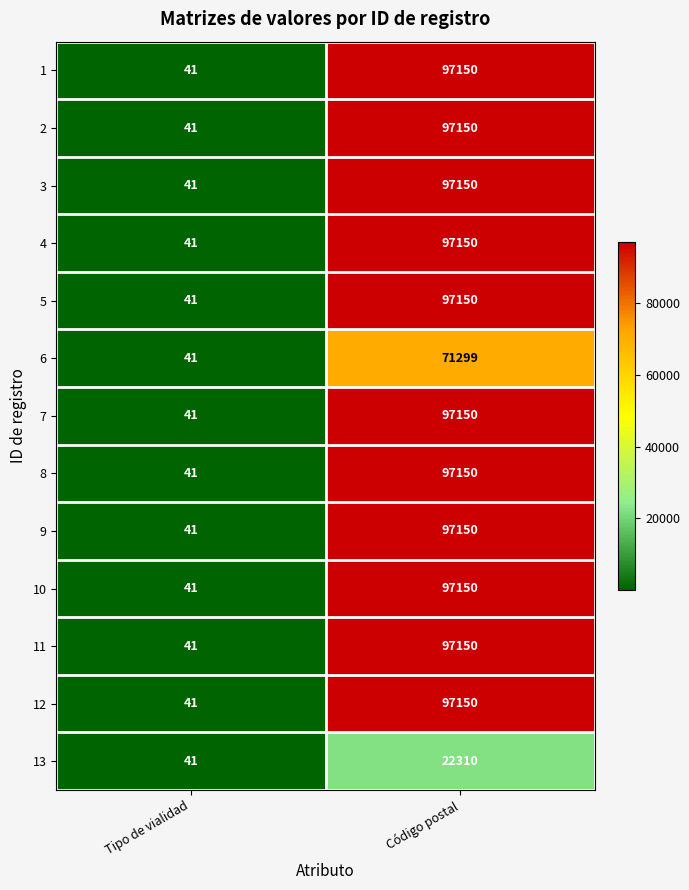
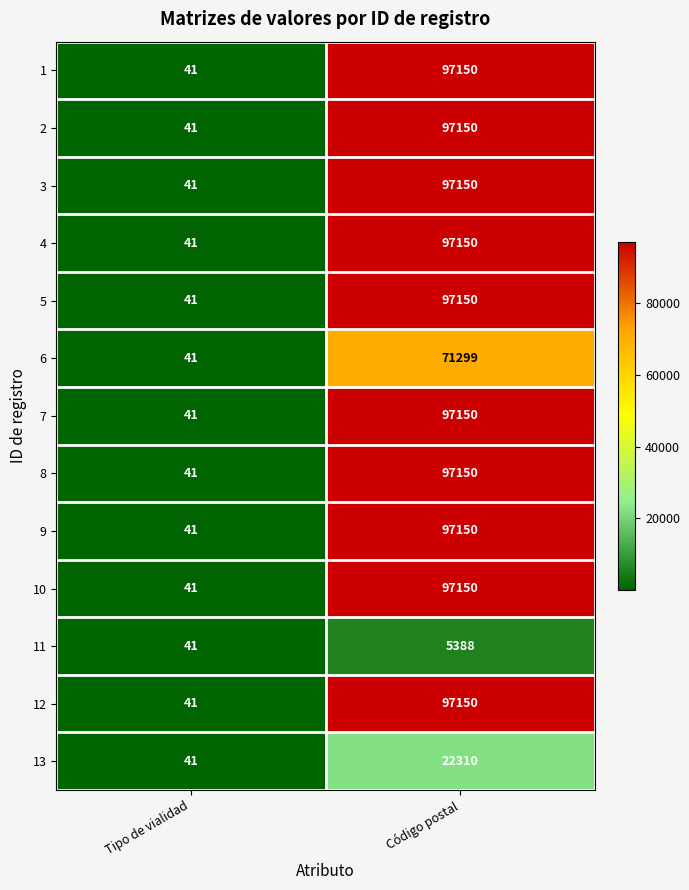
11, Código postal: 97150 -> 5388
